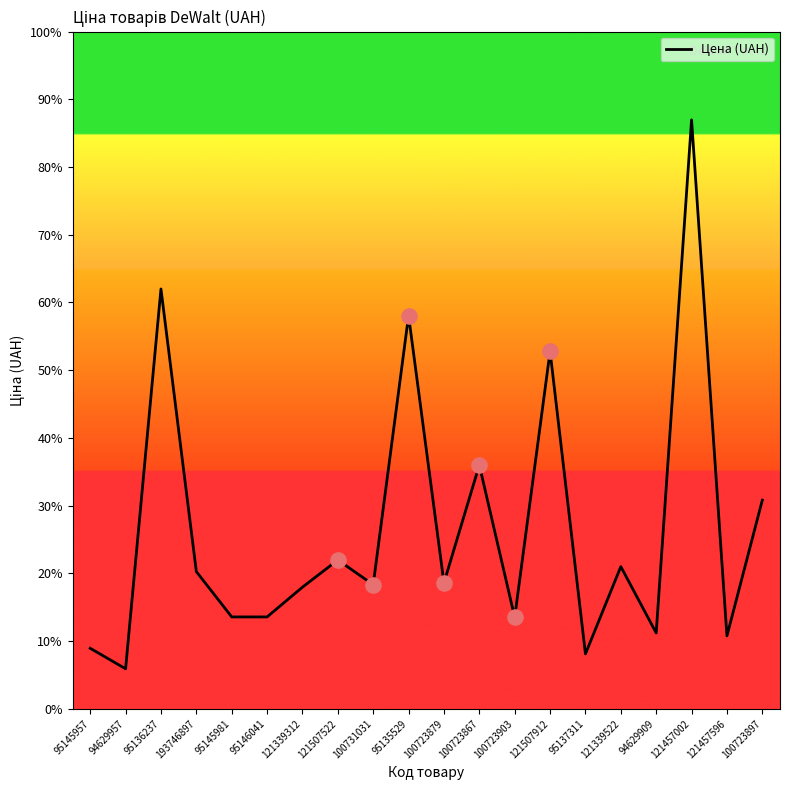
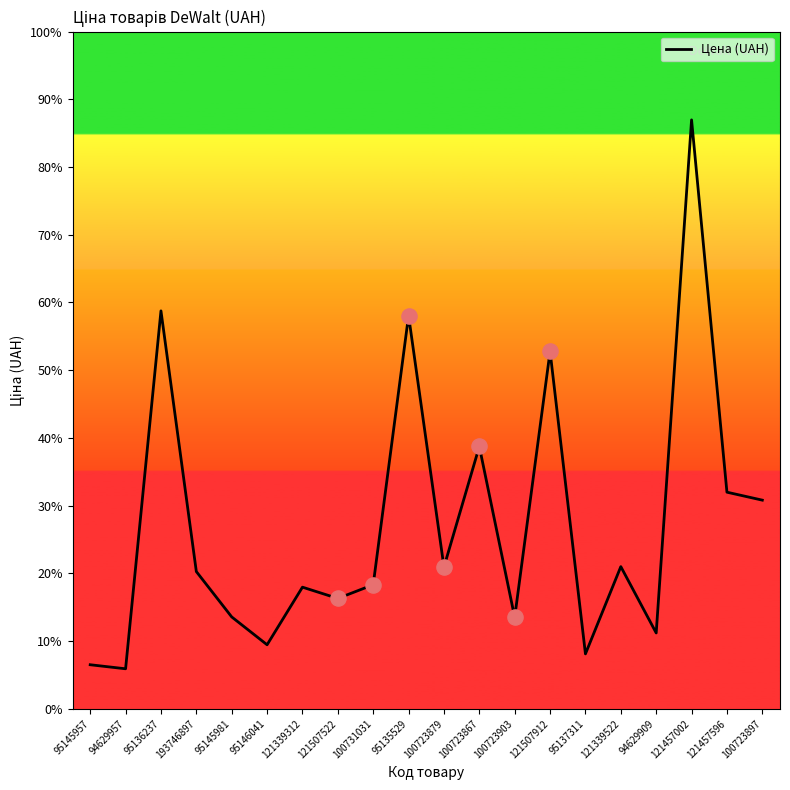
Цена (UAH), 95145957: 9% -> 6%
Цена (UAH), 95136237: 62% -> 59%
Цена (UAH), 95146041: 14% -> 9%
Цена (UAH), 121507522: 22% -> 16%
Цена (UAH), 100723879: 19% -> 21%
Цена (UAH), 100723867: 36% -> 39%
Цена (UAH), 121457596: 11% -> 32%
